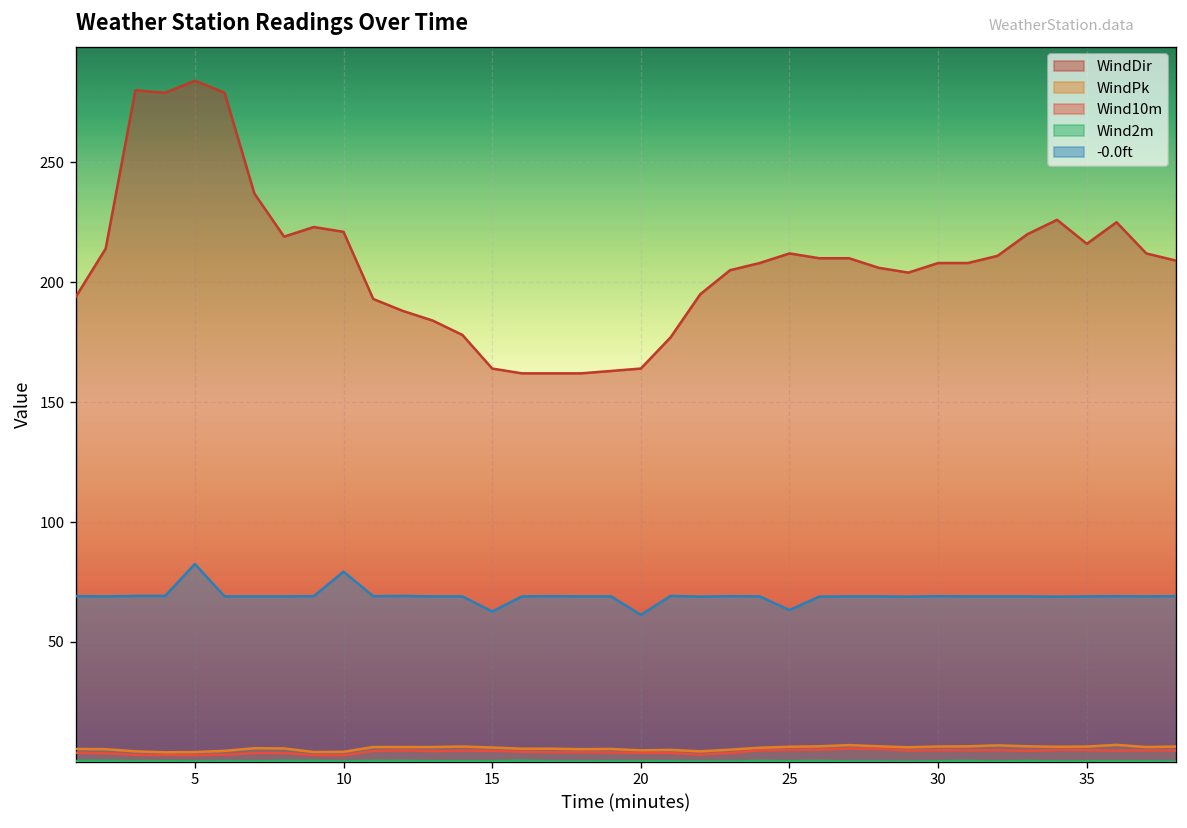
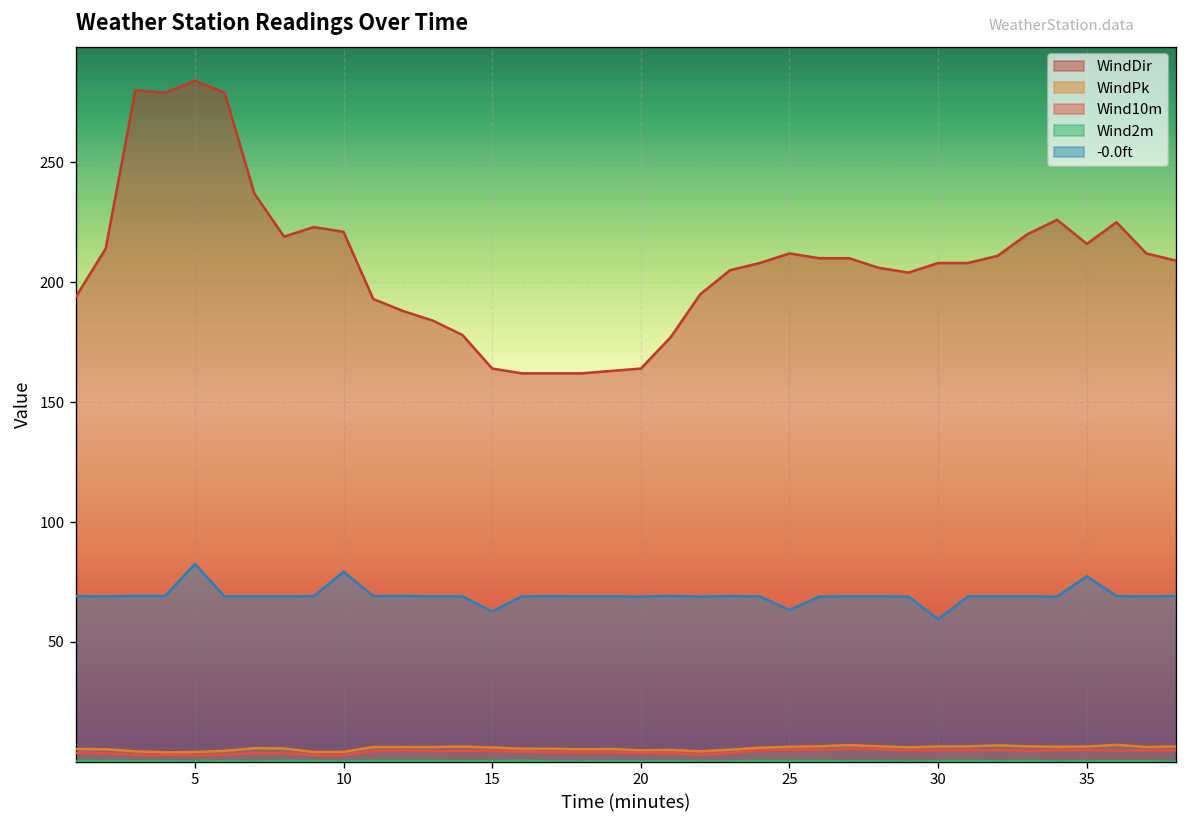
-0.0ft, 20: 61 -> 69
-0.0ft, 30: 69 -> 60
-0.0ft, 35: 69 -> 77
